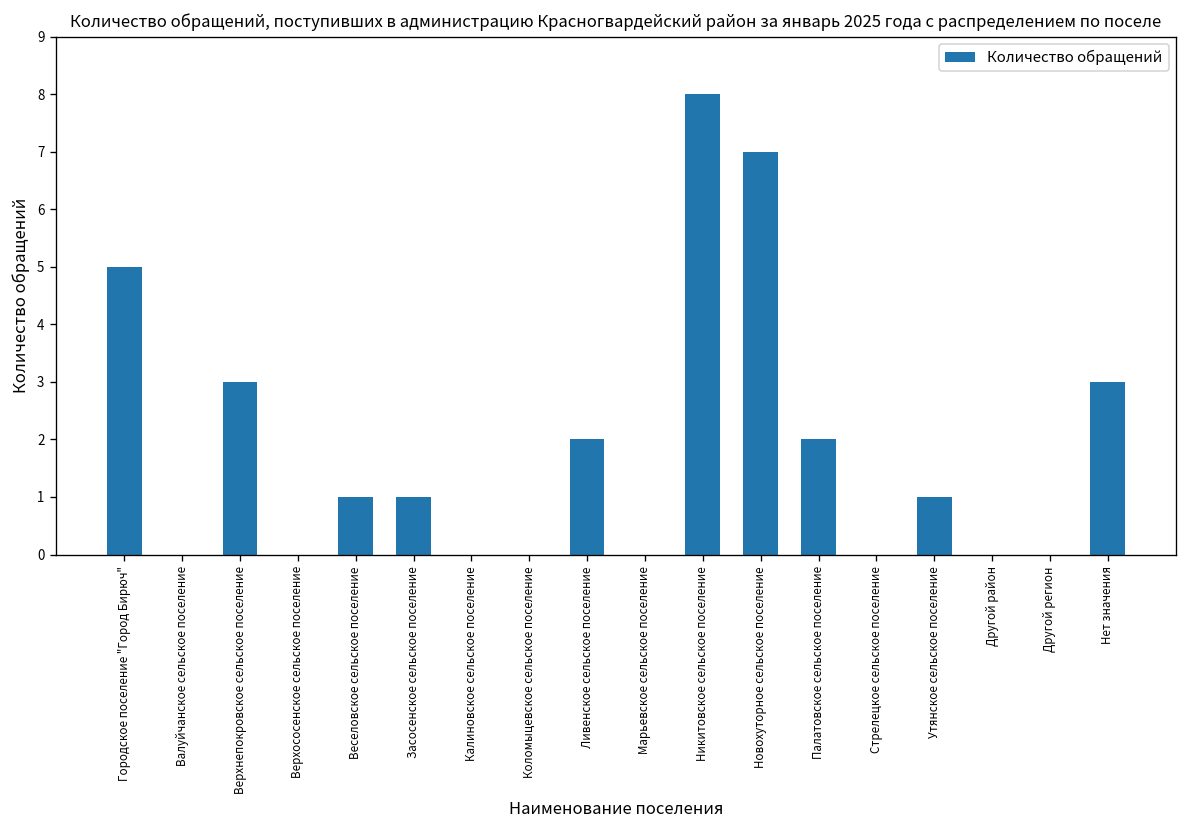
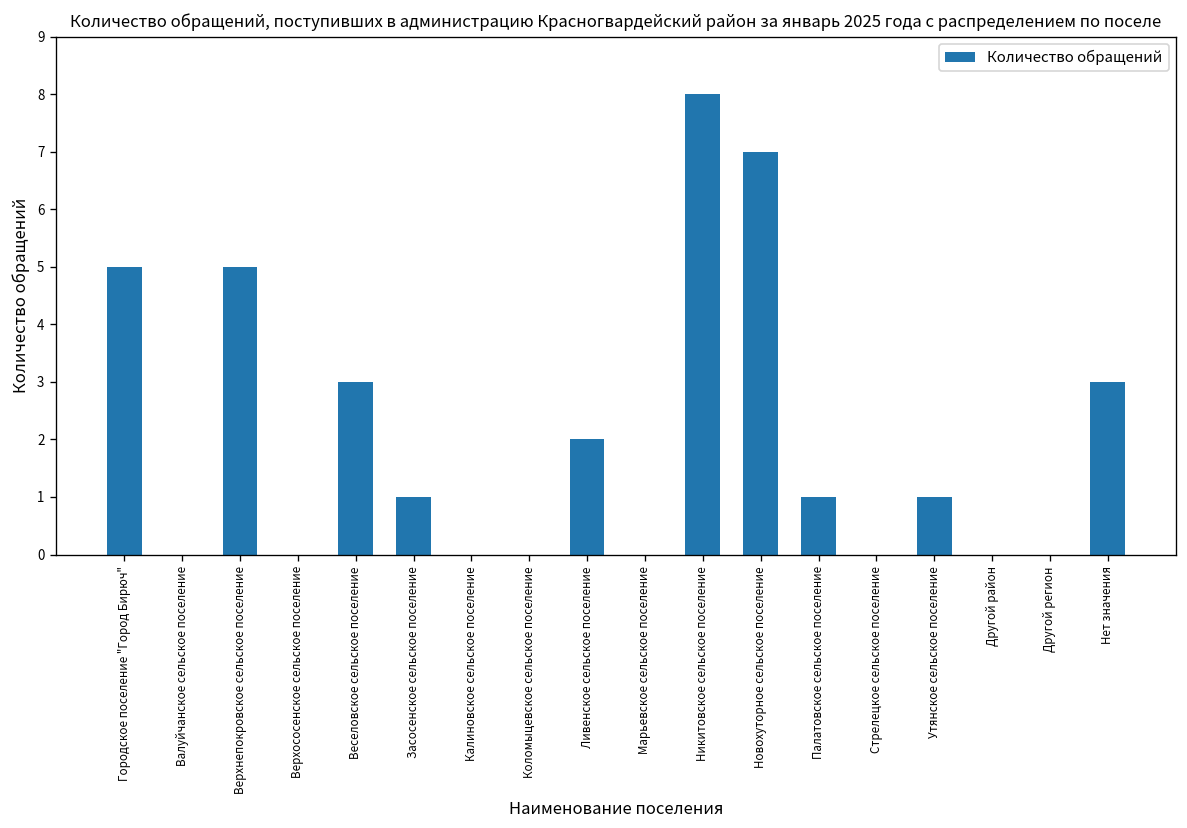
Верхнепокровское сельское поселение: 3 -> 5
Веселовское сельское поселение: 1 -> 3
Палатовское сельское поселение: 2 -> 1
